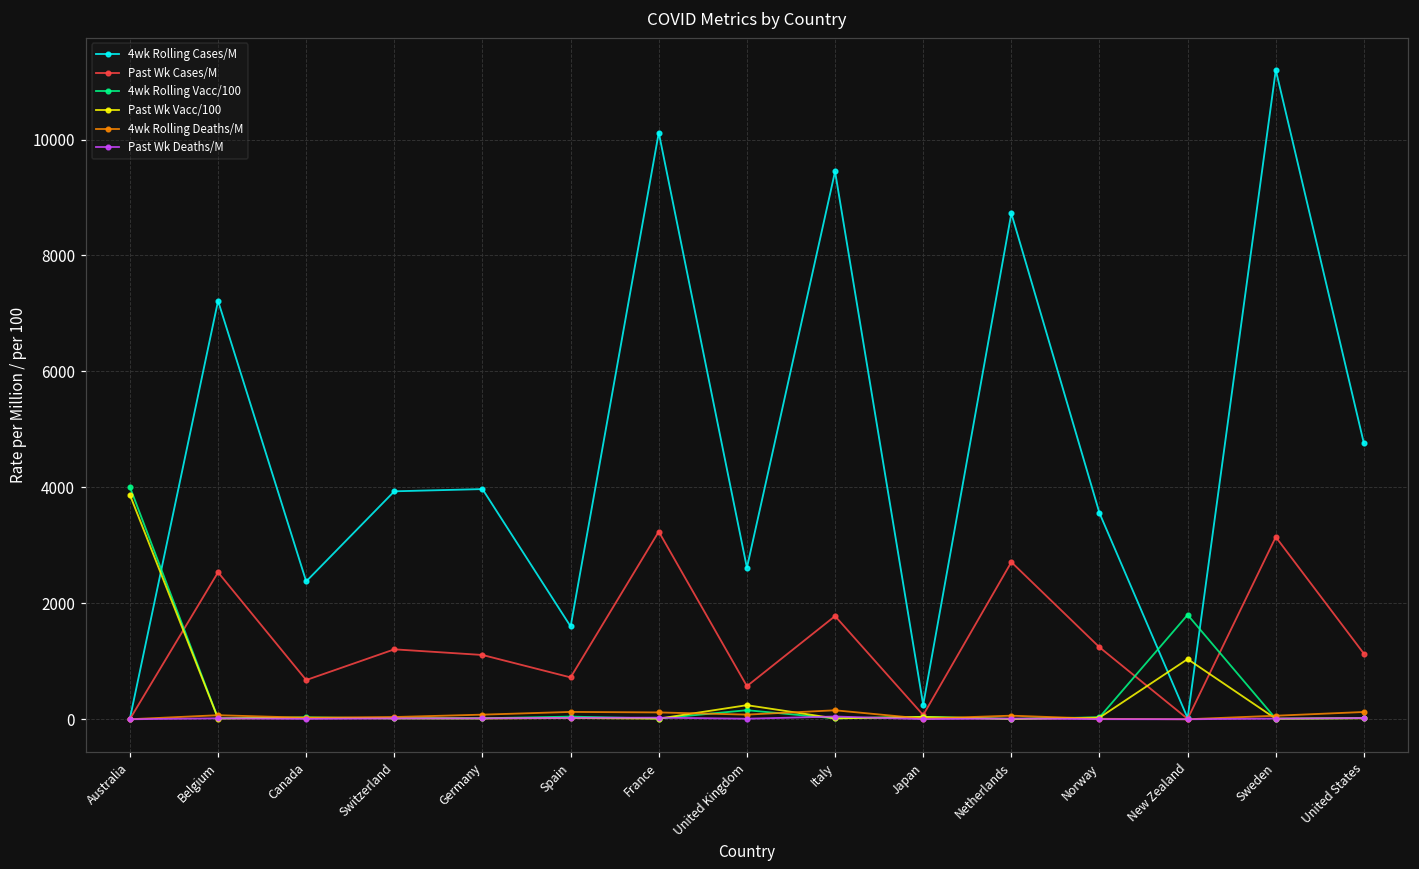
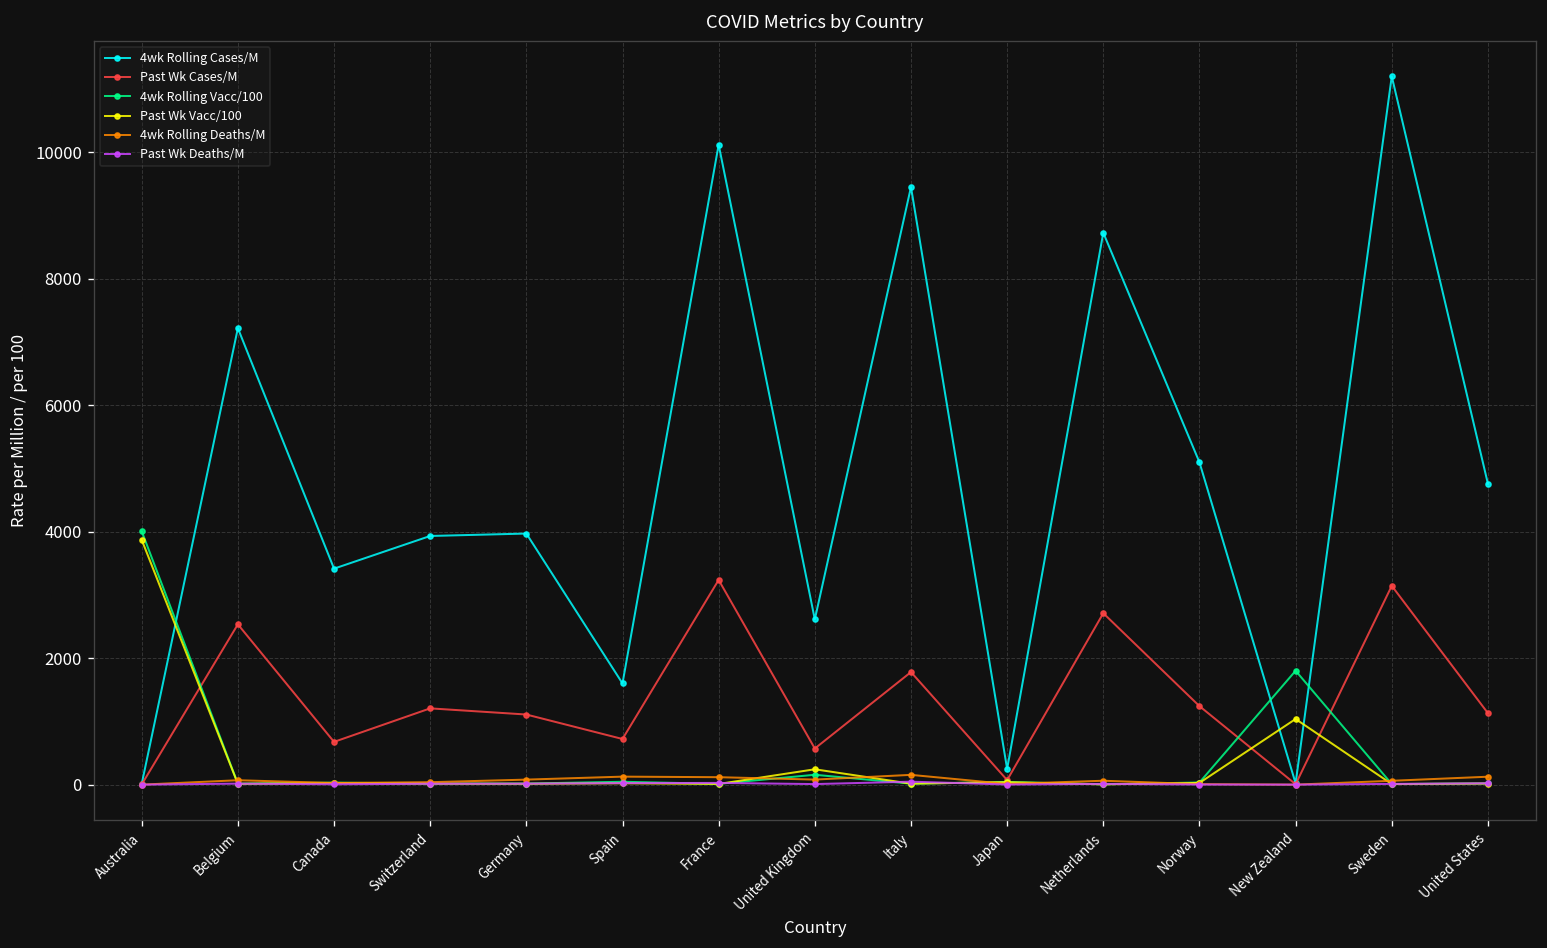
4wk Rolling Cases/M, Canada: 2400 -> 3400
4wk Rolling Cases/M, Norway: 3600 -> 5100
